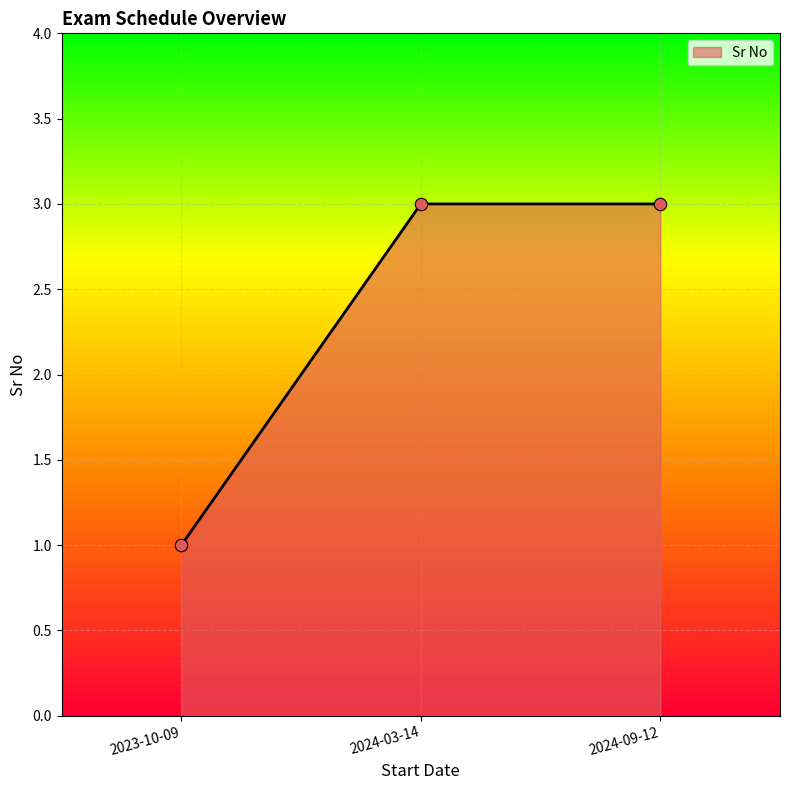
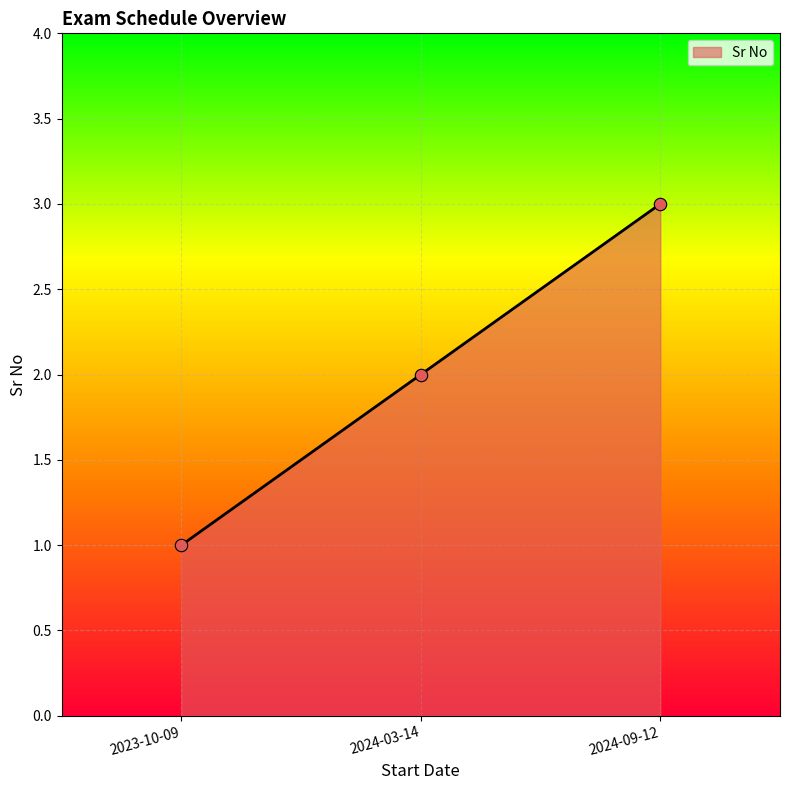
2024-03-14: 3 -> 2
